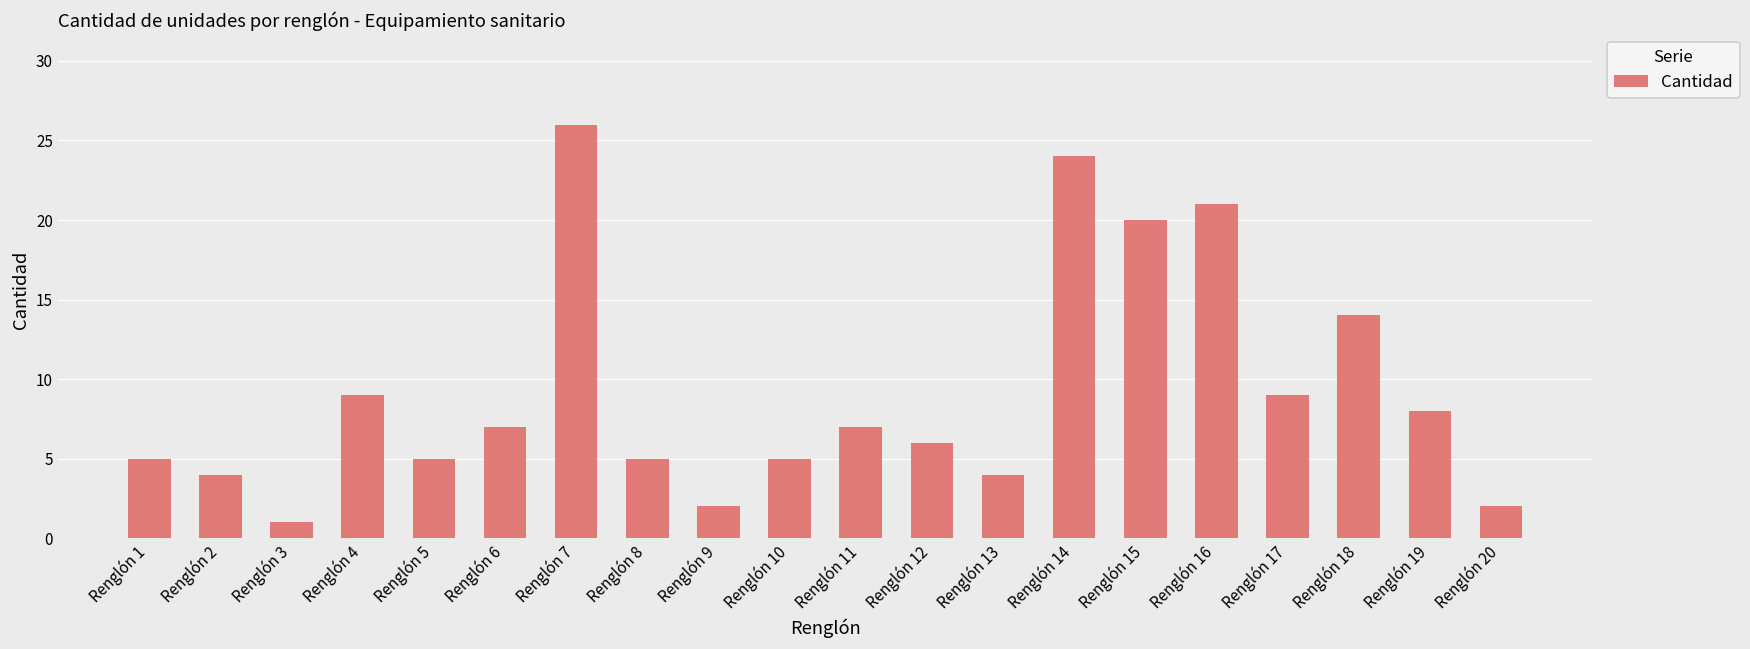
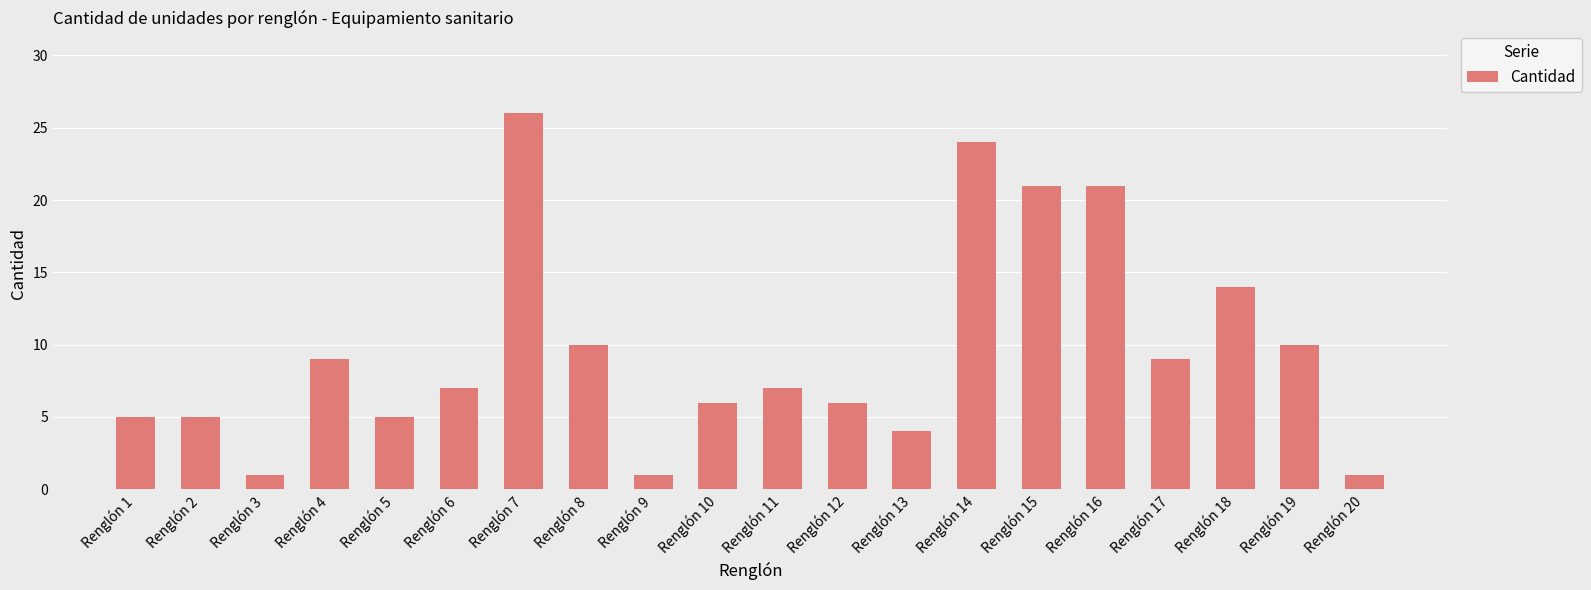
Renglón 2: 4 -> 5
Renglón 8: 5 -> 10
Renglón 9: 2 -> 1
Renglón 10: 5 -> 6
Renglón 15: 20 -> 21
Renglón 19: 8 -> 10
Renglón 20: 2 -> 1
